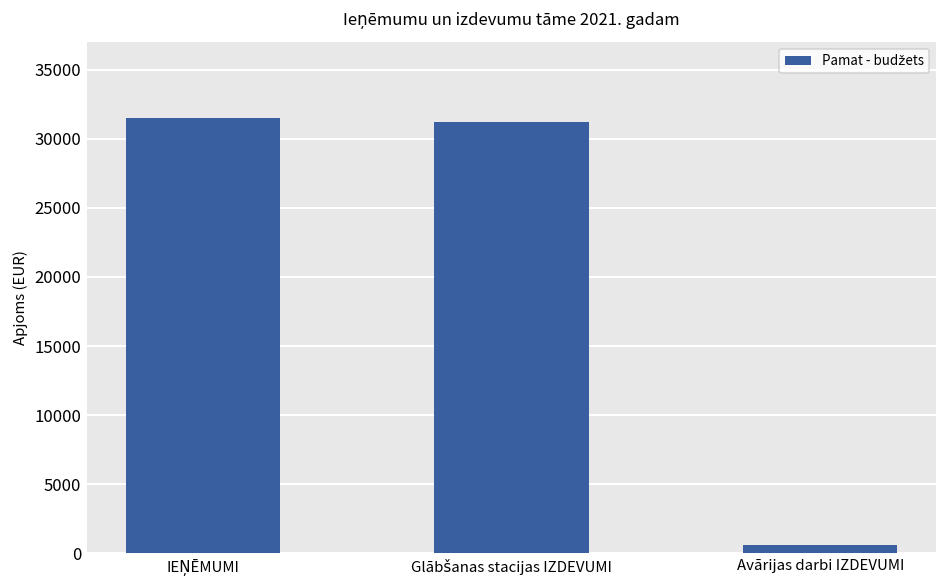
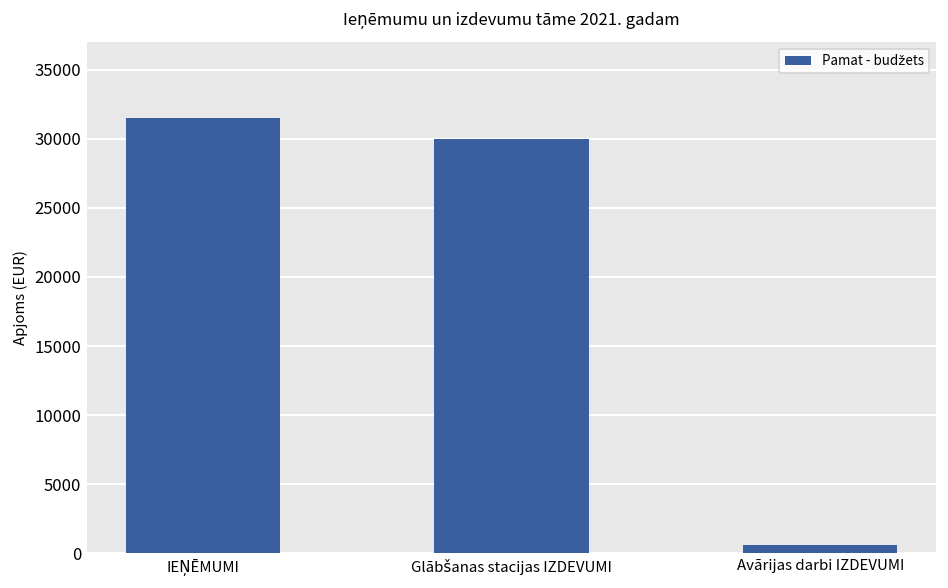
Glābšanas stacijas IZDEVUMI: 31200 -> 30000
